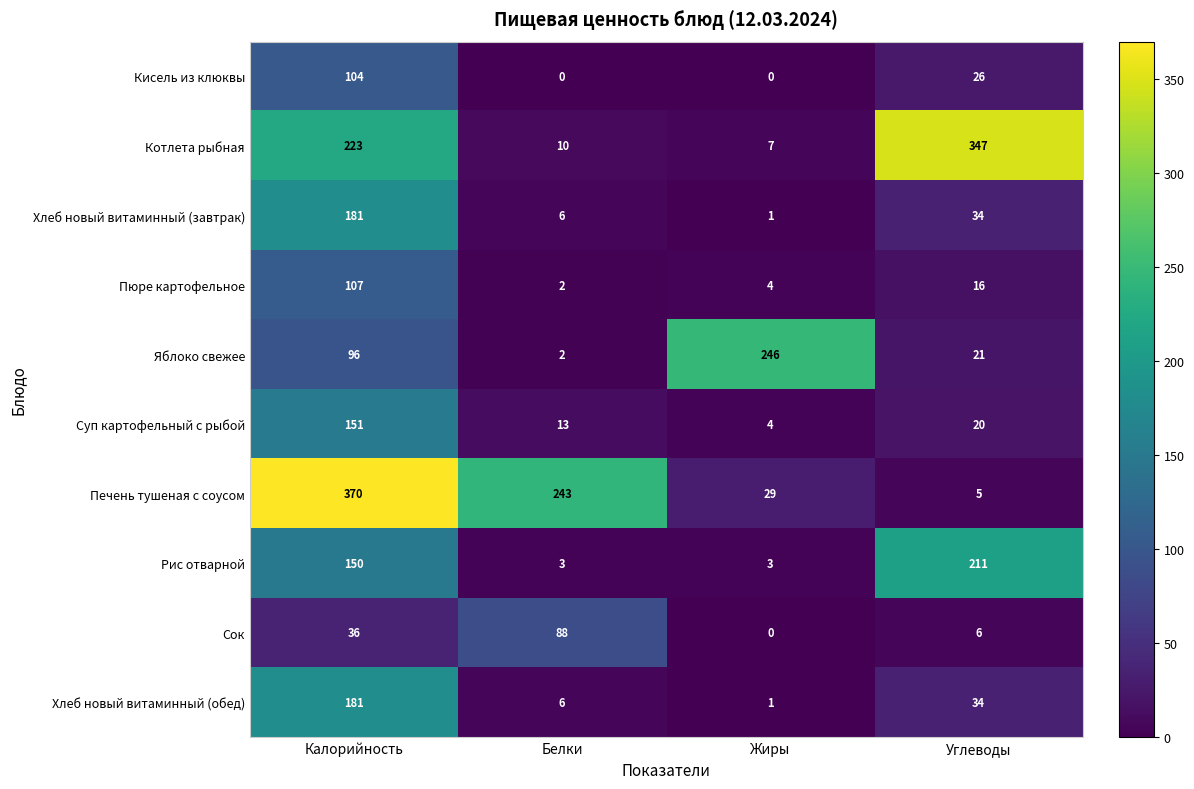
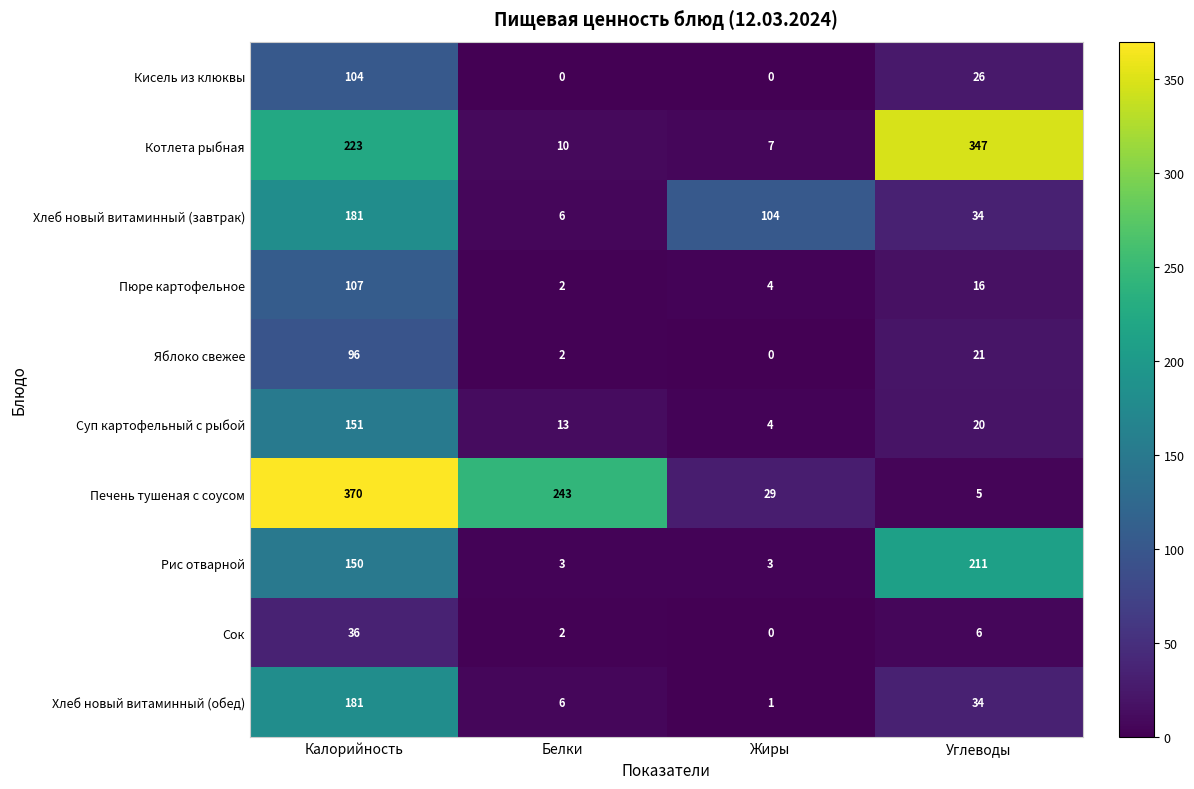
Хлеб новый витаминный (завтрак), Жиры: 1 -> 104
Яблоко свежее, Жиры: 246 -> 0
Сок, Белки: 88 -> 2
